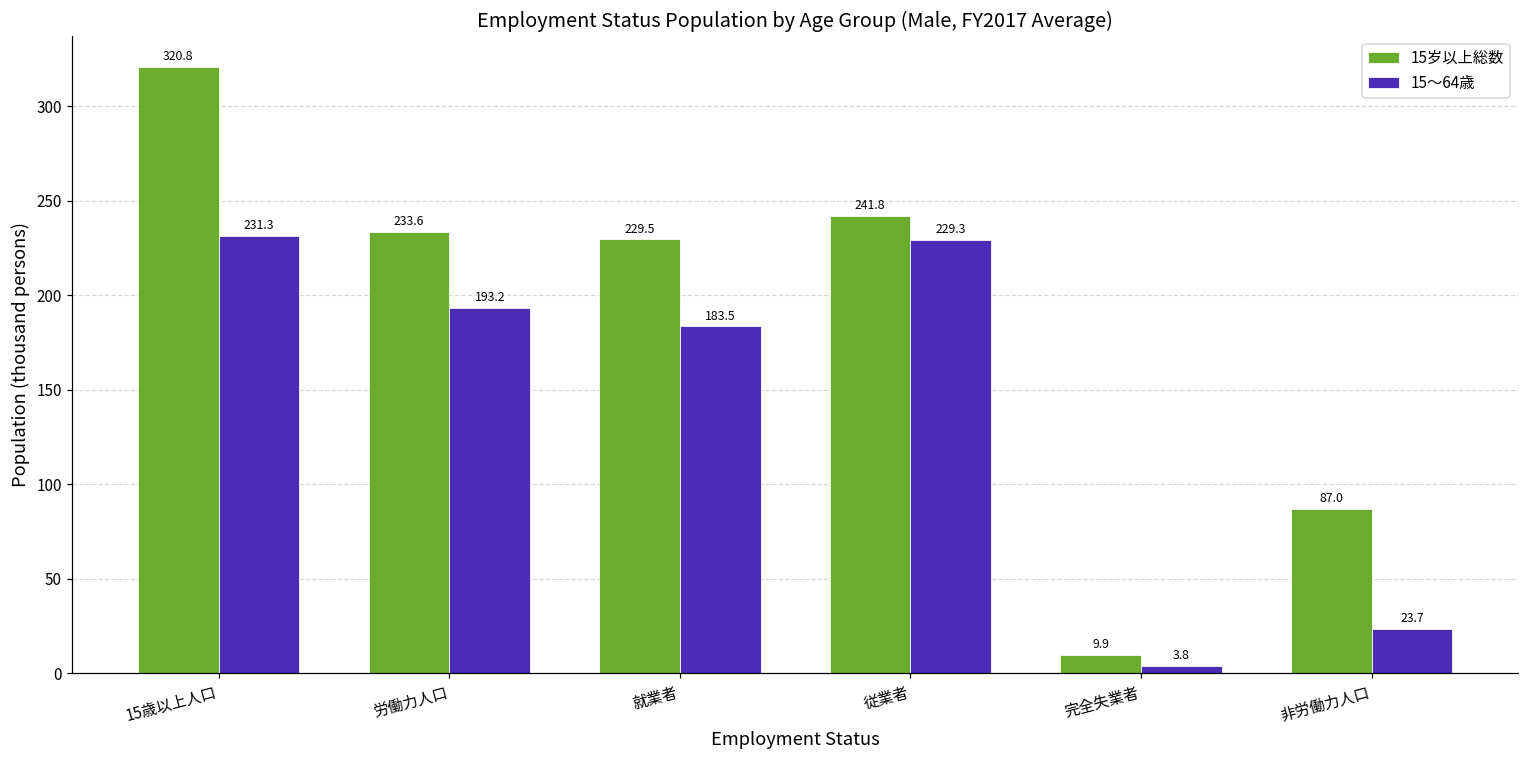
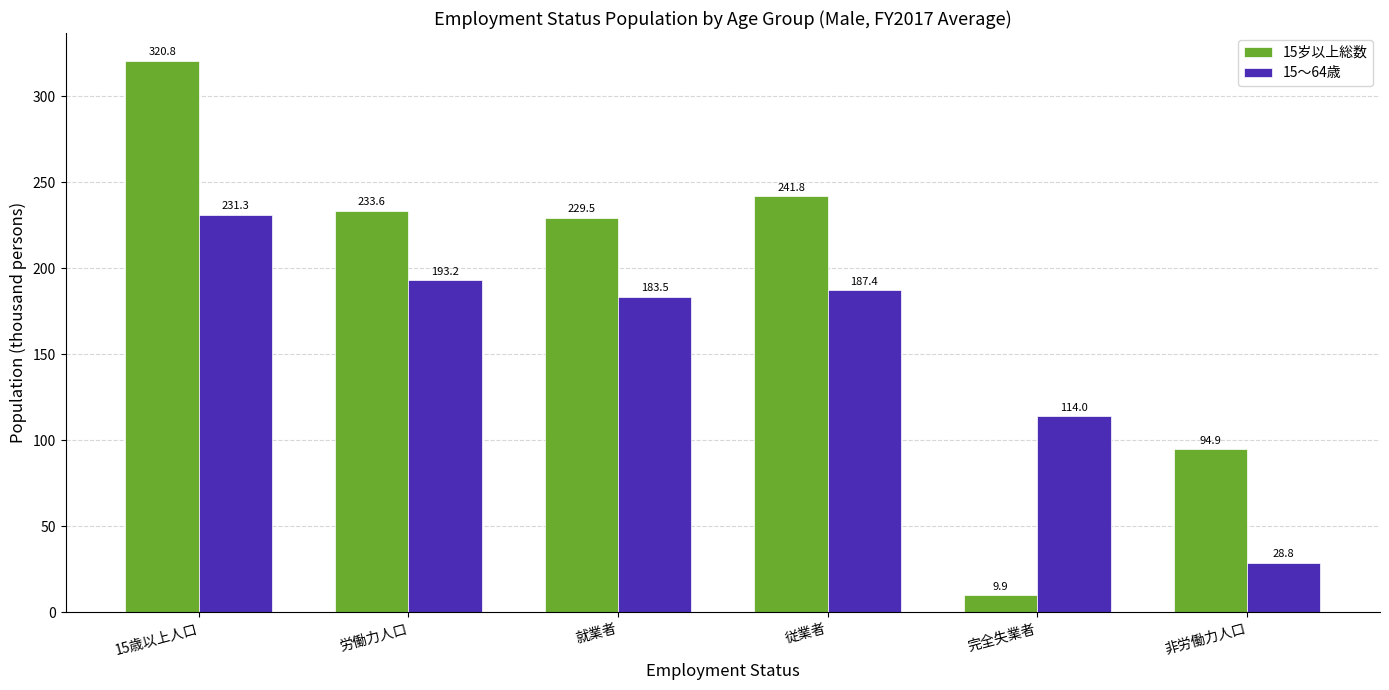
15～64歳, 従業者: 229.3 -> 187.4
15～64歳, 完全失業者: 3.8 -> 114.0
15岁以上総数, 非労働力人口: 87.0 -> 94.9
15～64歳, 非労働力人口: 23.7 -> 28.8
